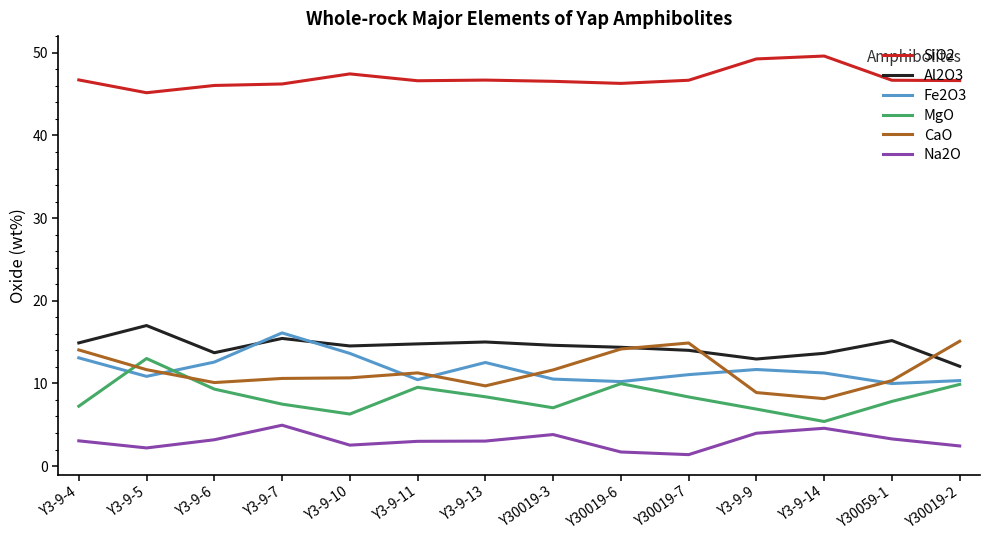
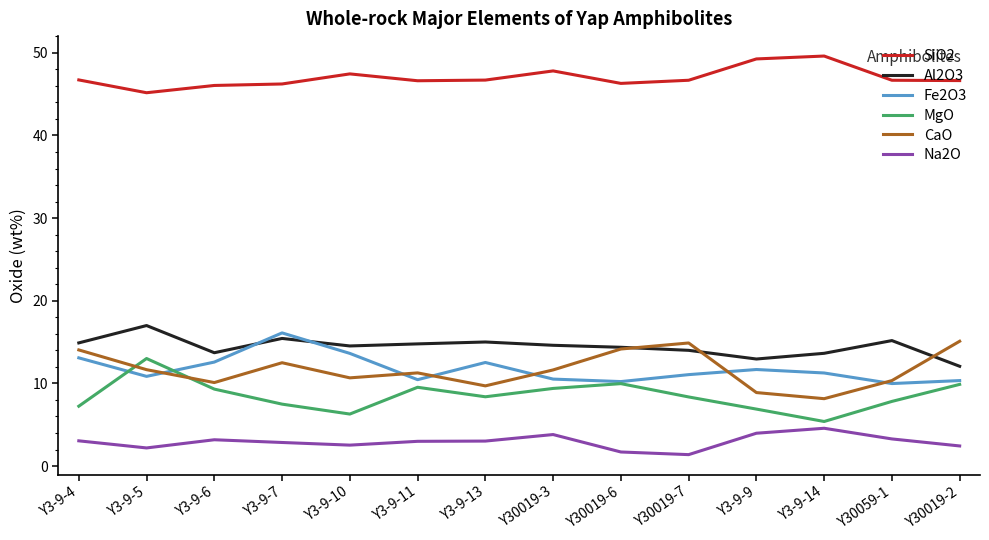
CaO, Y3-9-7: 11 -> 13
Na2O, Y3-9-7: 5 -> 3
SiO2, Y30019-3: 47 -> 48
MgO, Y30019-3: 7 -> 9
